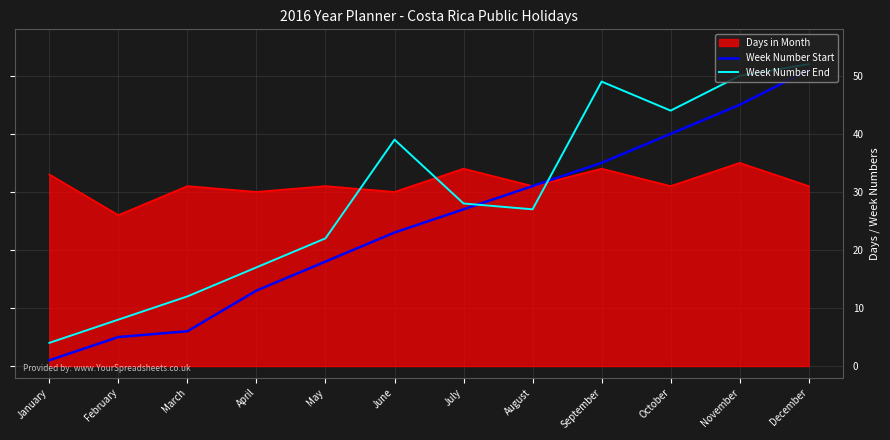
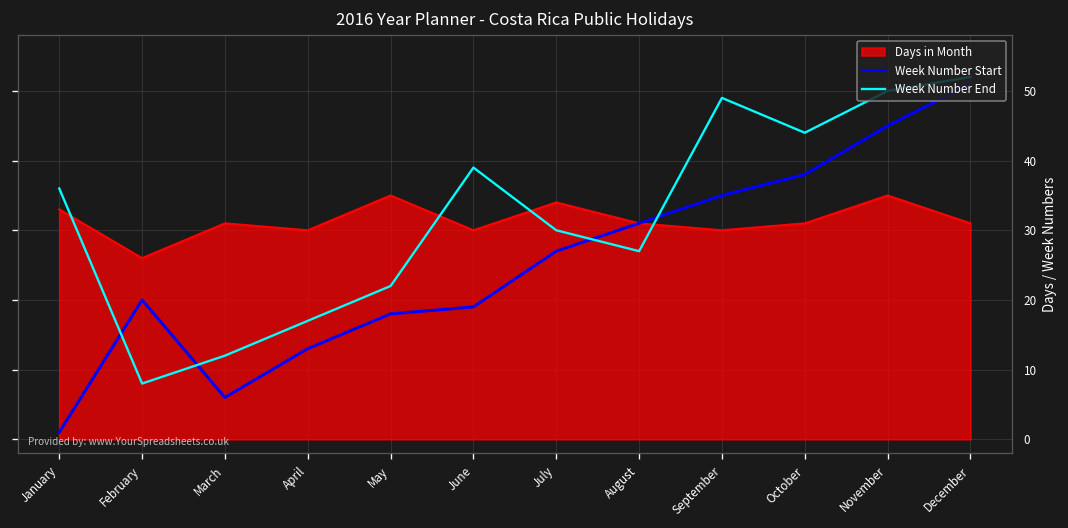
Week Number End, January: 4 -> 36
Week Number Start, February: 5 -> 20
Days in Month, May: 31 -> 35
Week Number Start, June: 23 -> 19
Week Number End, July: 28 -> 30
Days in Month, September: 34 -> 30
Week Number Start, October: 40 -> 38
